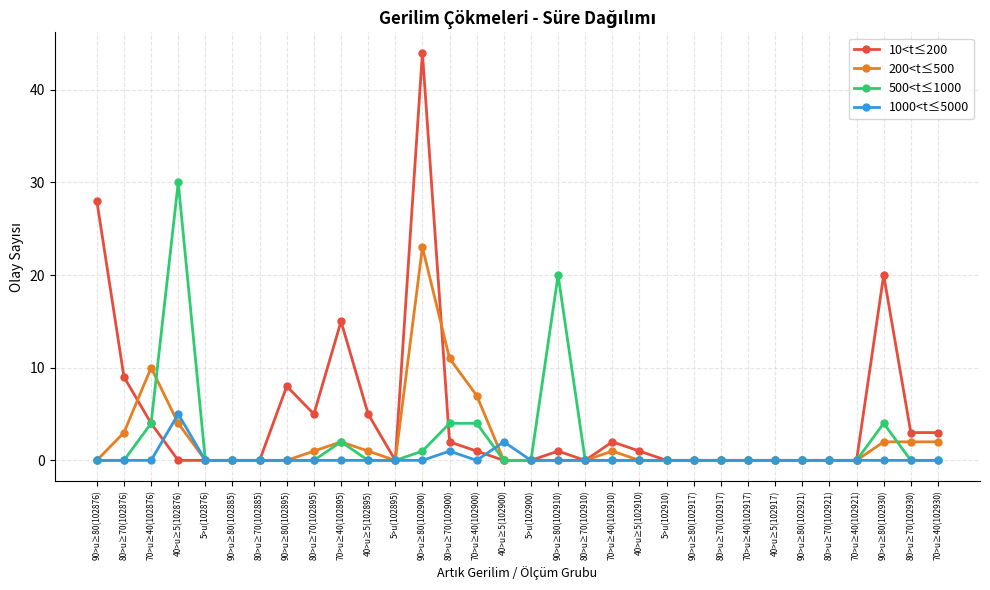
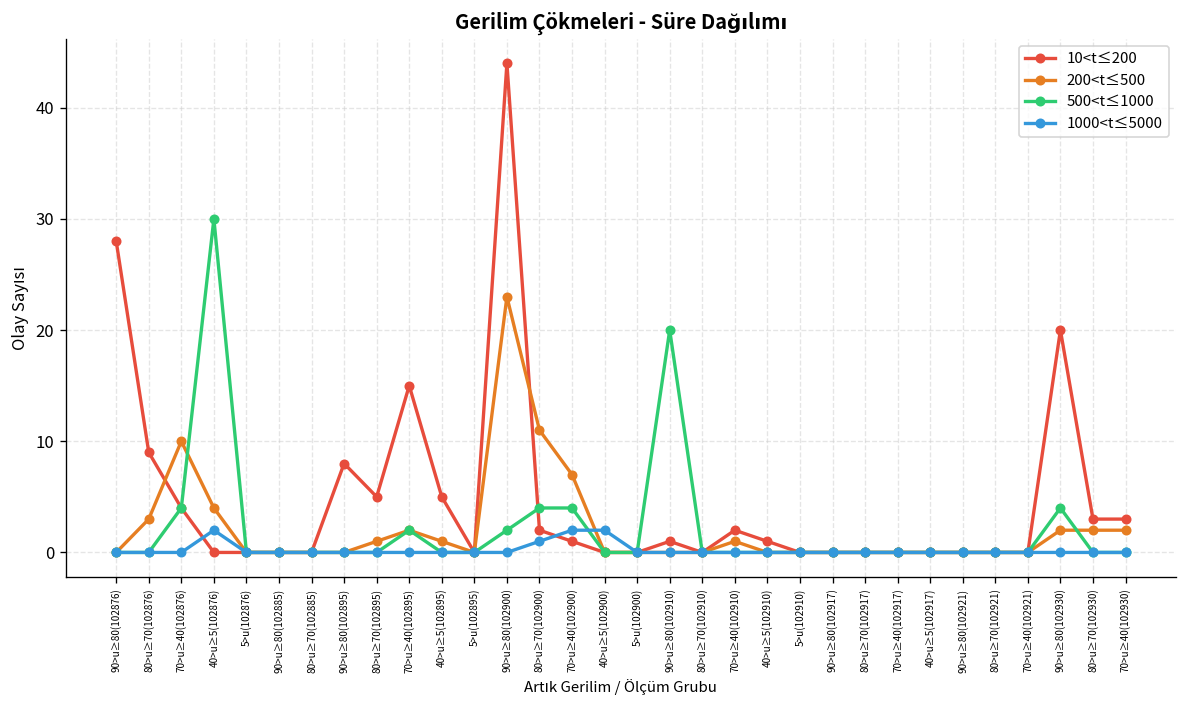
1000<t≤5000, 40>u≥5(102876): 5 -> 2
500<t≤1000, 90>u≥80(102900): 1 -> 2
1000<t≤5000, 70>u≥40(102900): 0 -> 2
